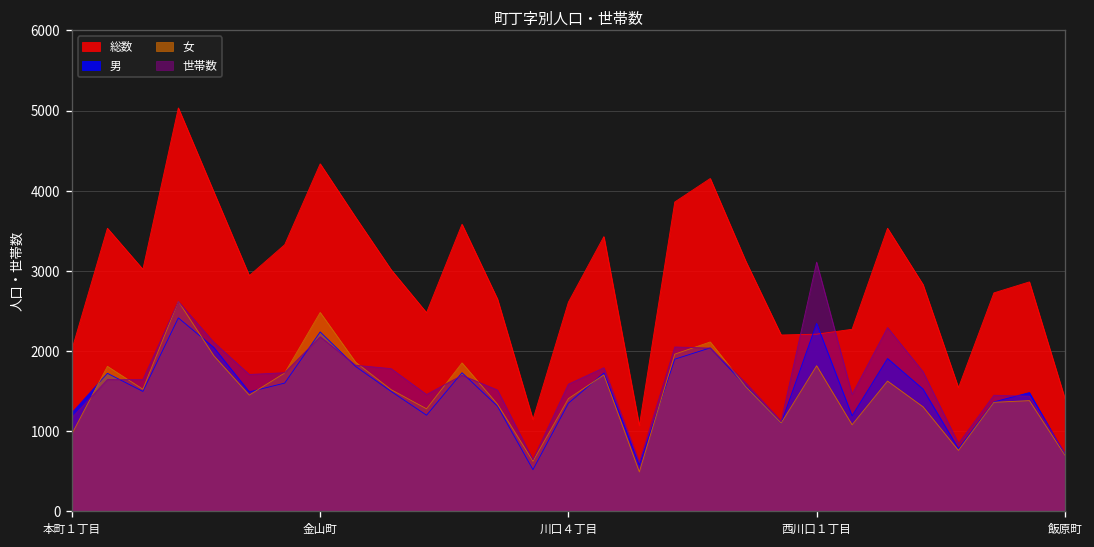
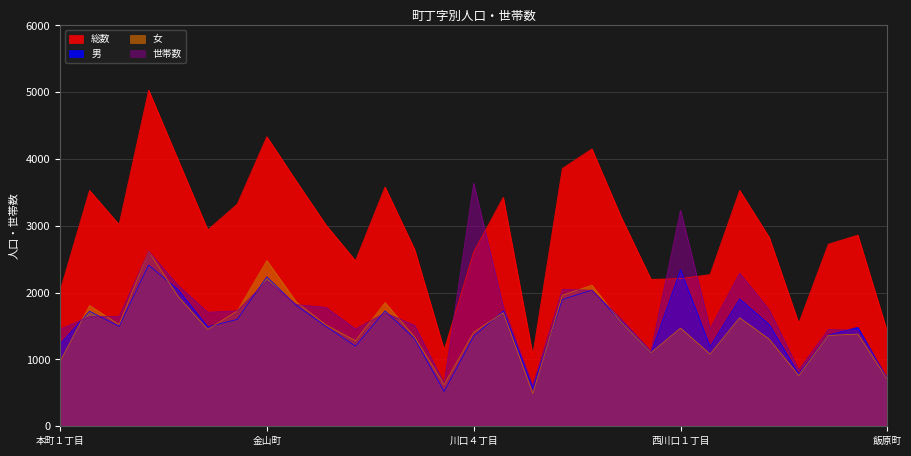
世帯数, 本町１丁目: 1200 -> 1500
世帯数, 川口４丁目: 1600 -> 3600
女, 西川口１丁目: 1800 -> 1500
世帯数, 西川口１丁目: 3100 -> 3200
